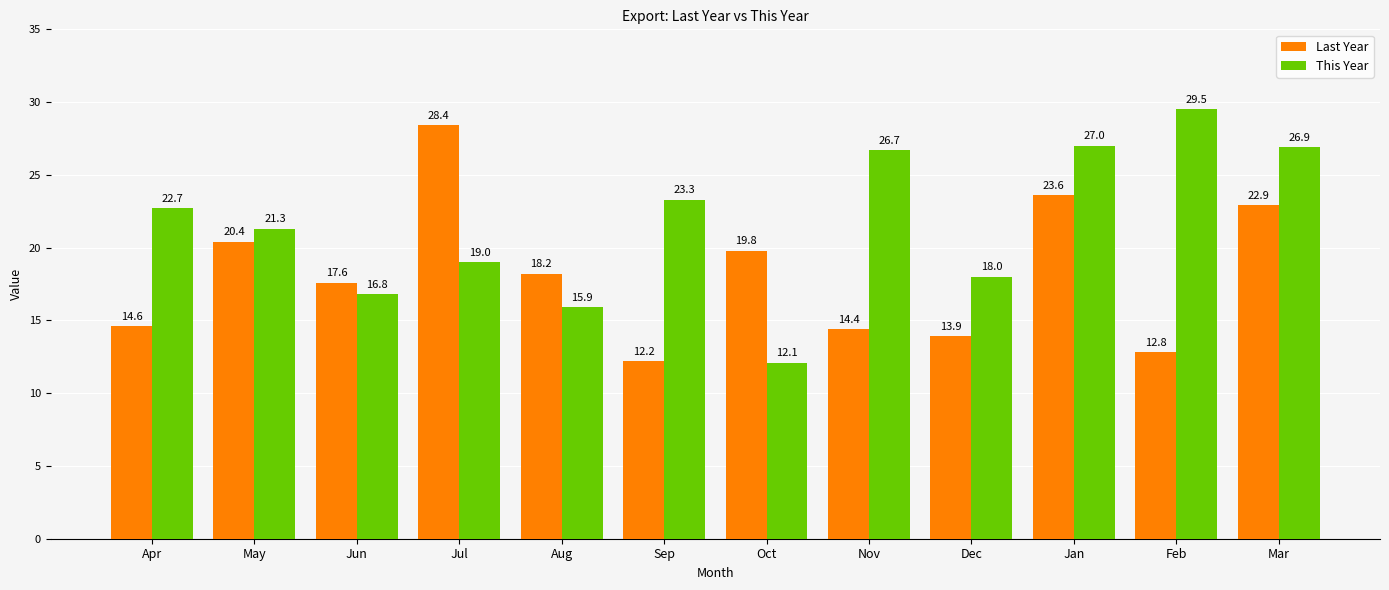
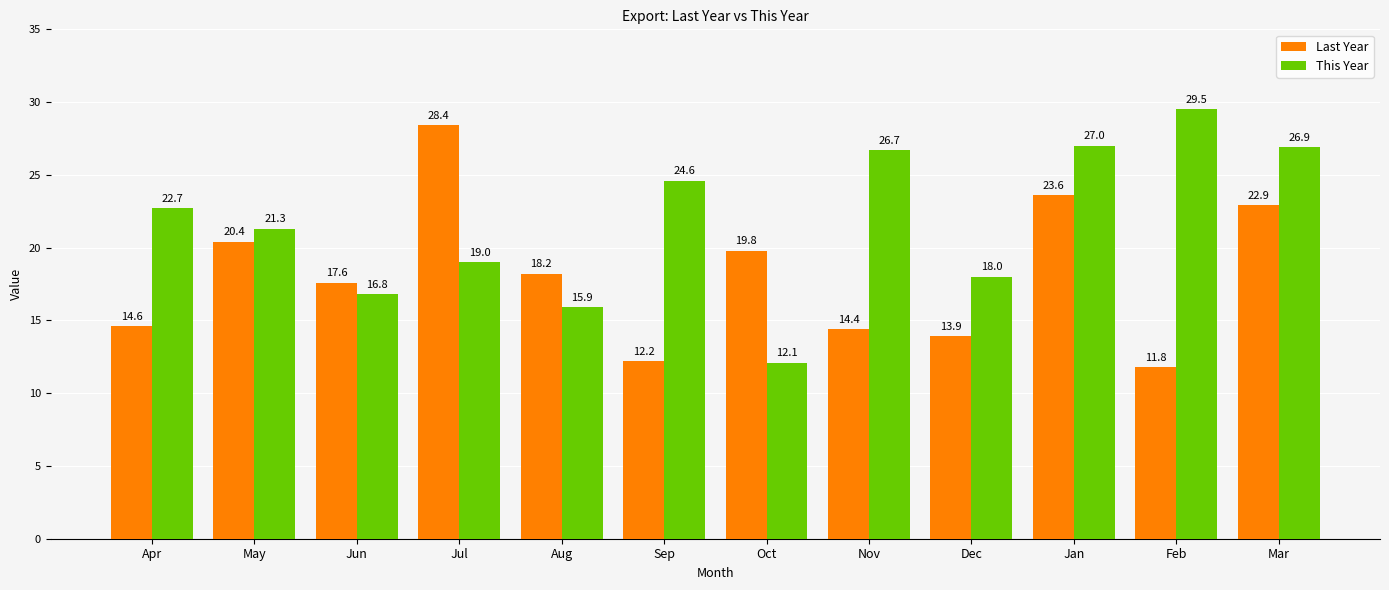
This Year, Sep: 23.3 -> 24.6
Last Year, Feb: 12.8 -> 11.8
